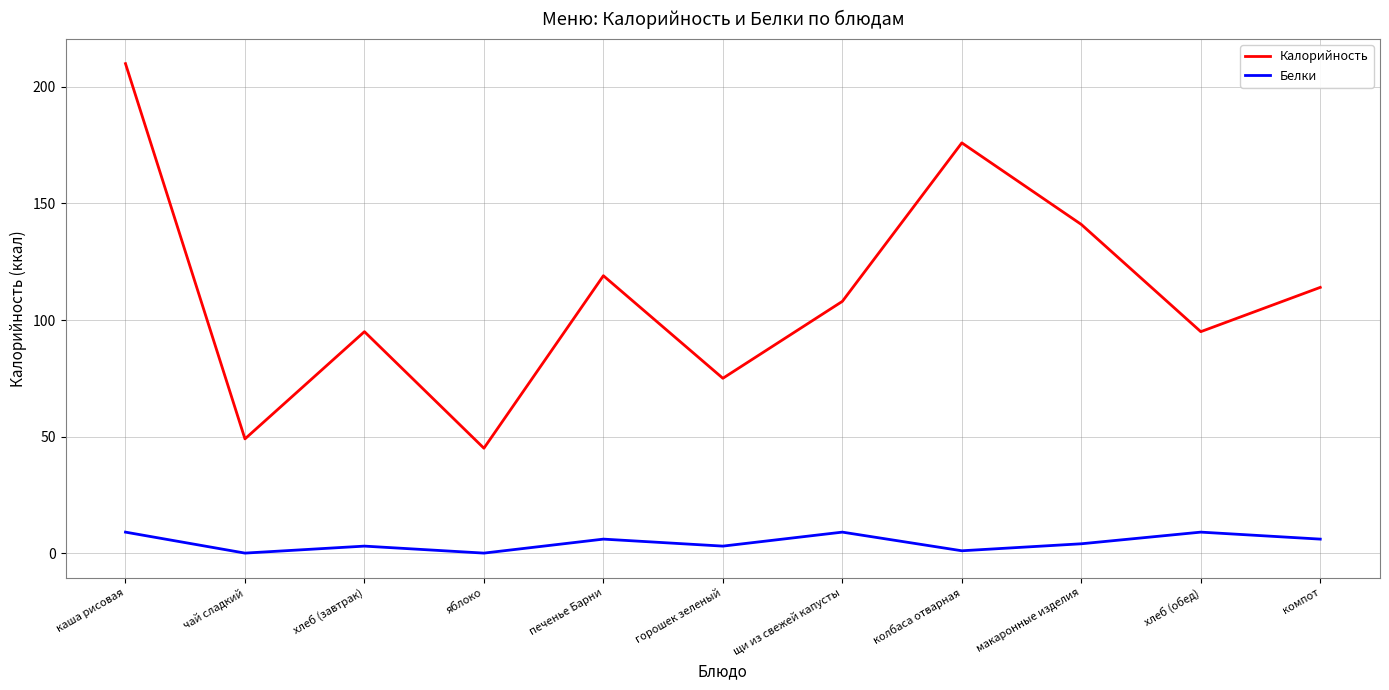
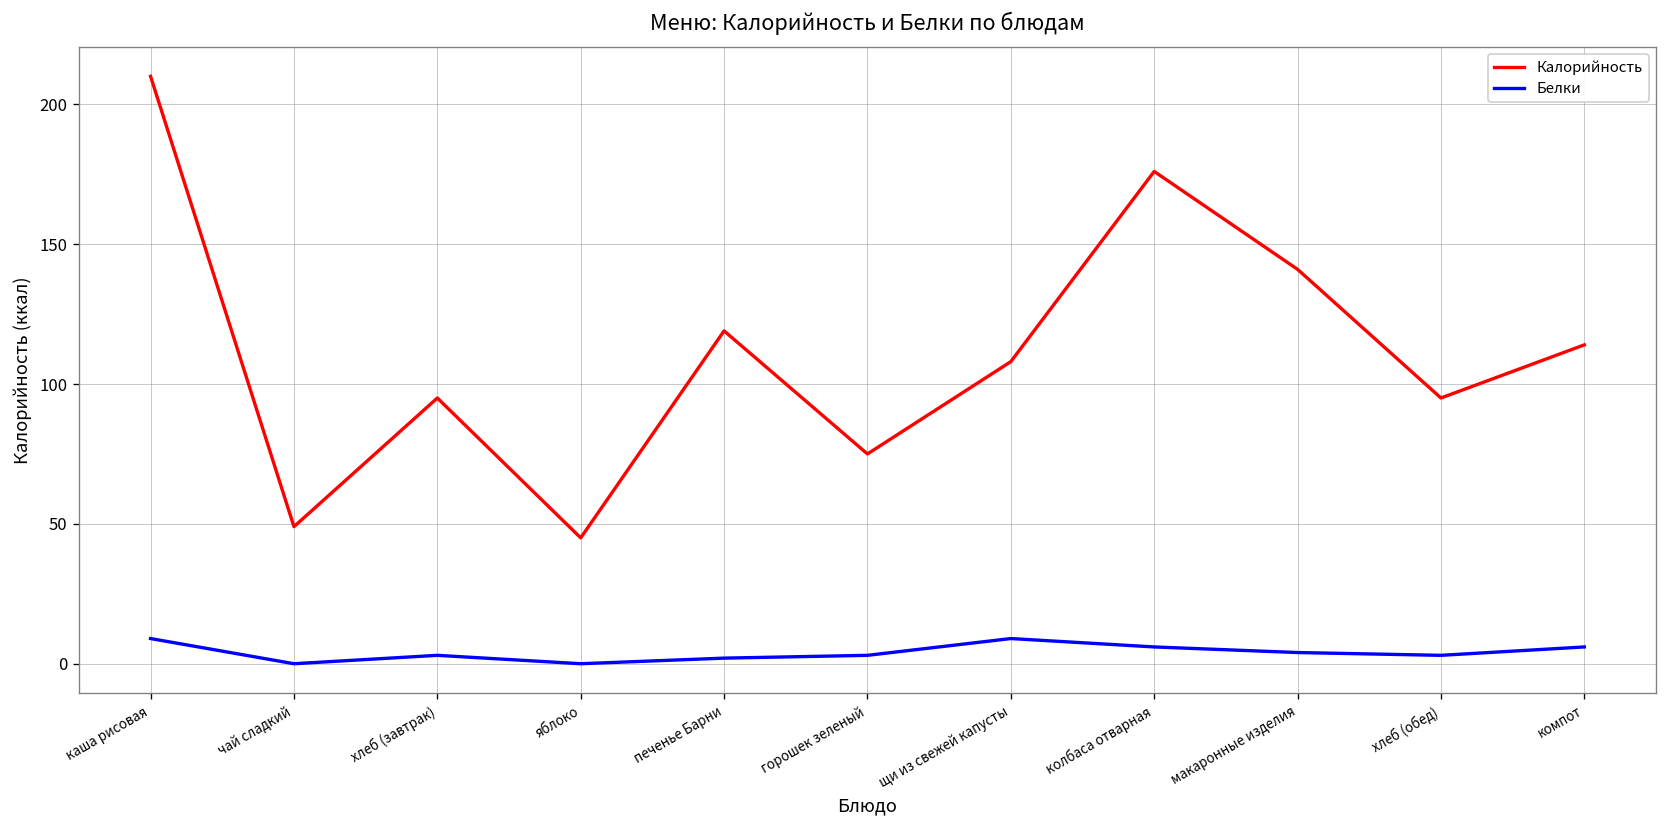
Белки, печенье Барни: 6 -> 2
Белки, колбаса отварная: 1 -> 6
Белки, хлеб (обед): 9 -> 3
